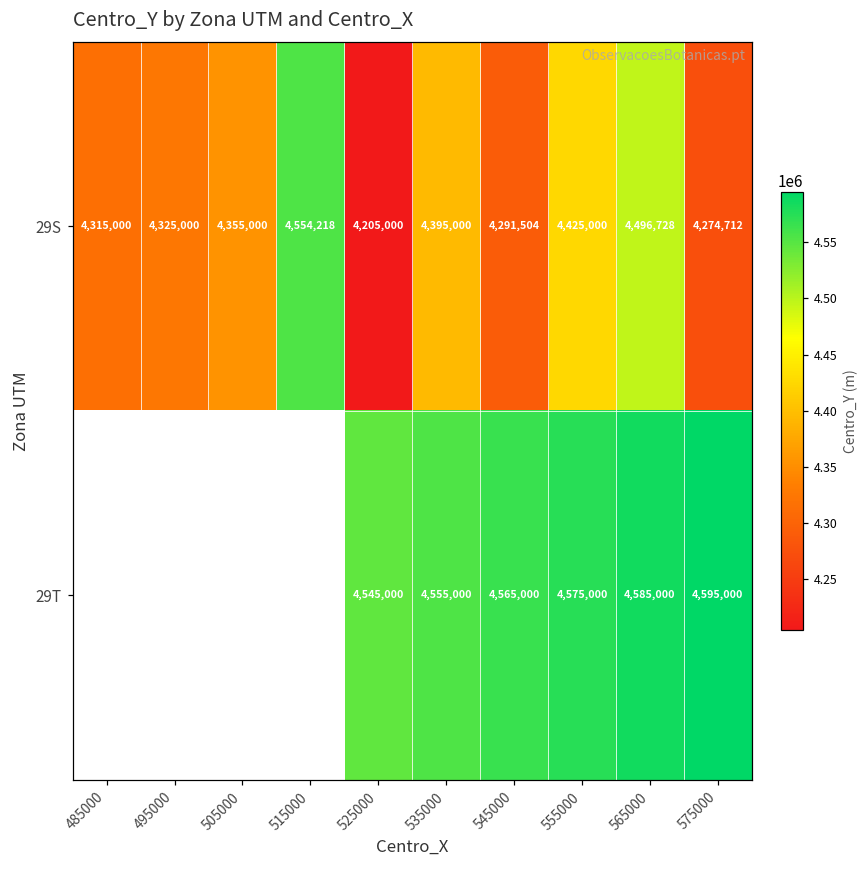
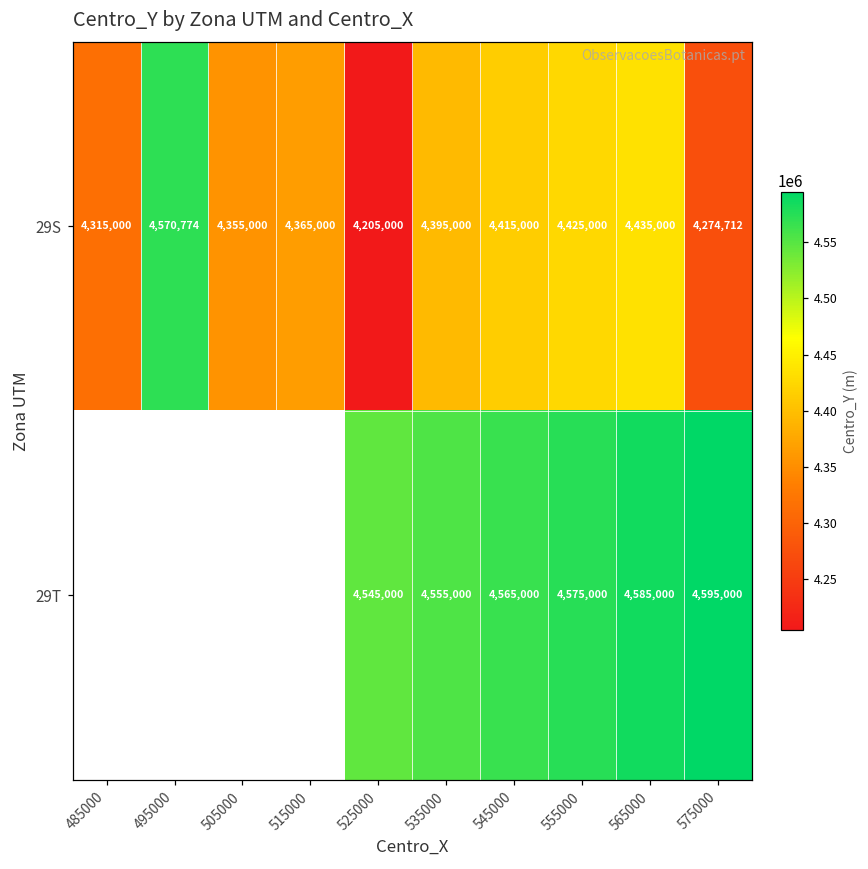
29S, 495000: 4,325,000 -> 4,570,774
29S, 515000: 4,554,218 -> 4,365,000
29S, 545000: 4,291,504 -> 4,415,000
29S, 565000: 4,496,728 -> 4,435,000
